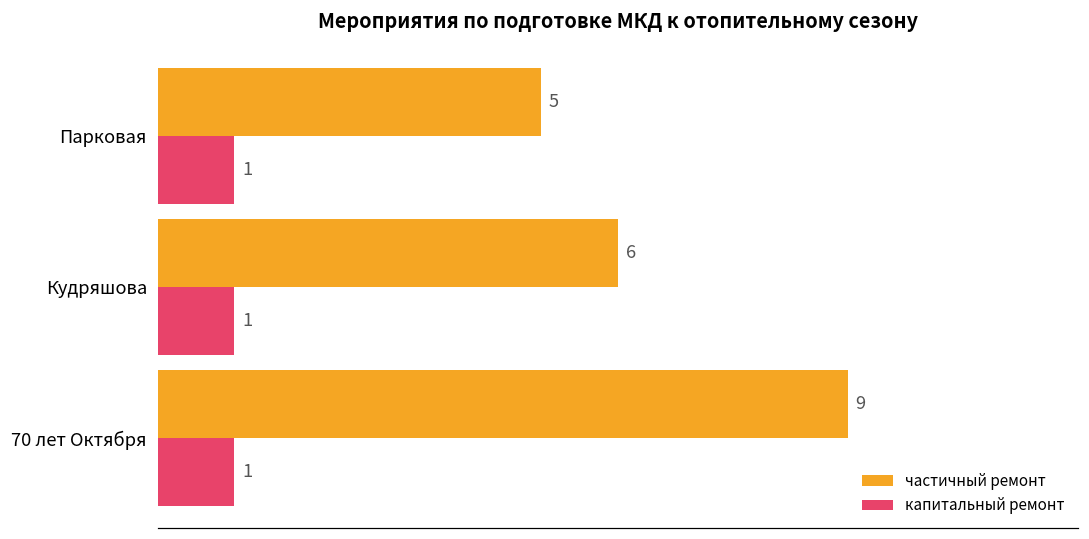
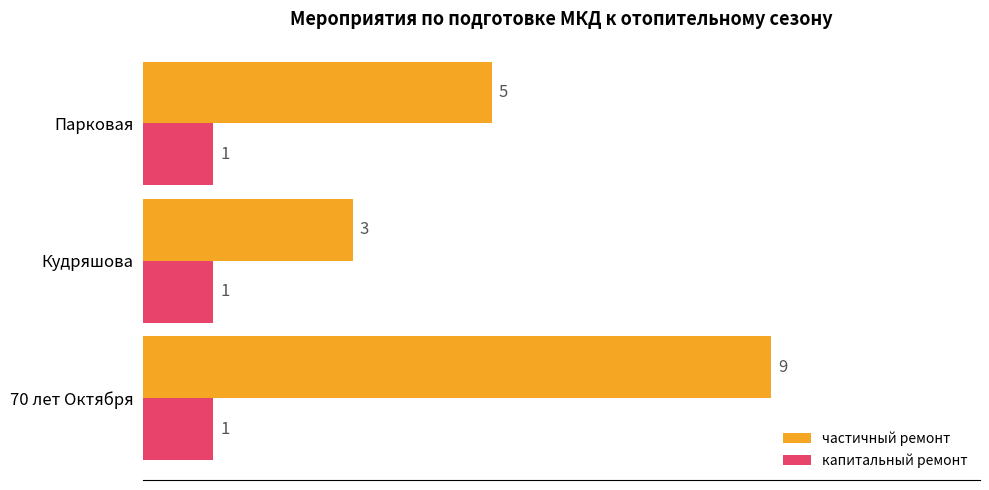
частичный ремонт, Кудряшова: 6 -> 3
